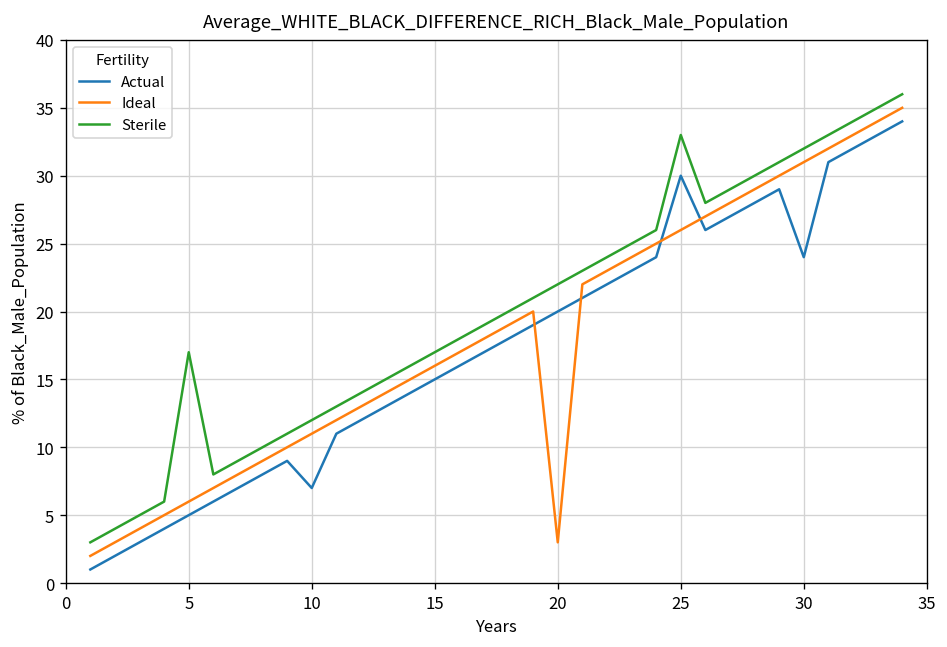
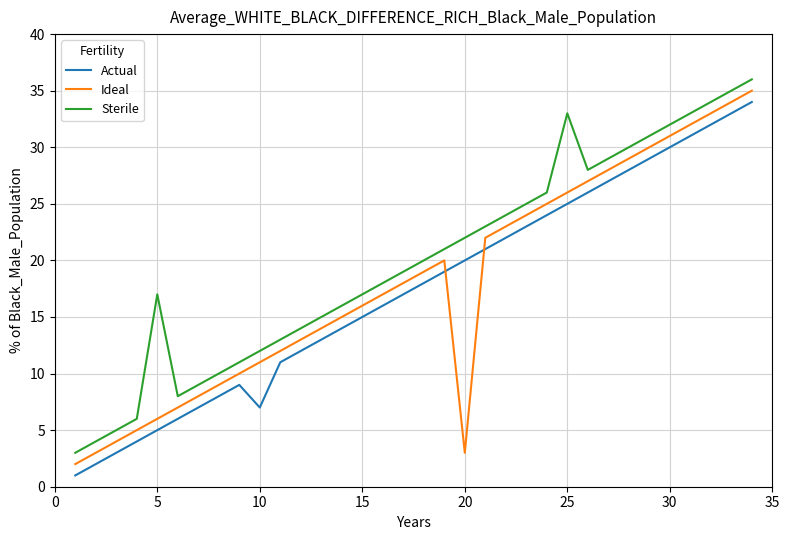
Actual, 25: 30 -> 25
Actual, 30: 24 -> 30
